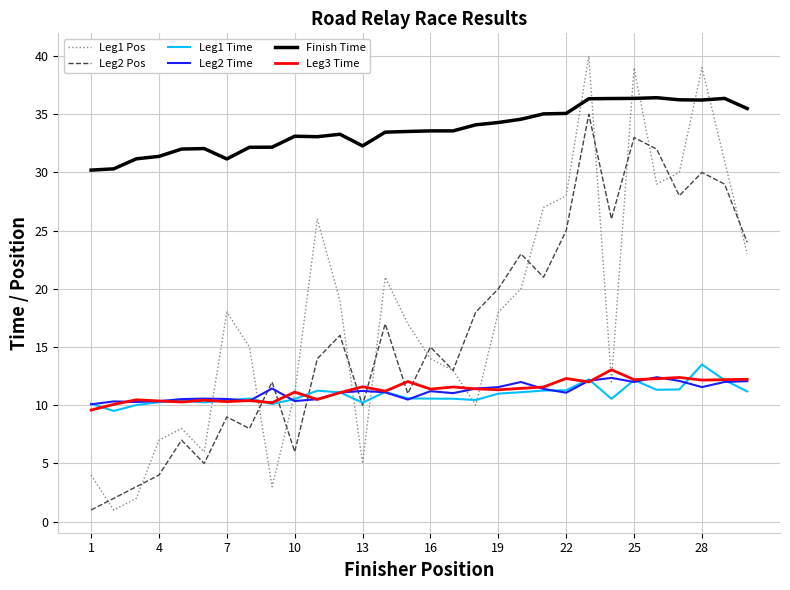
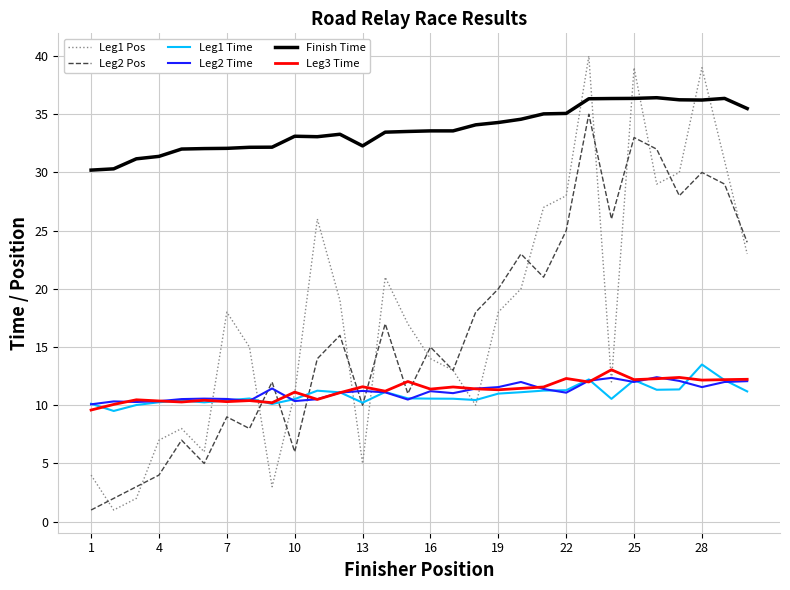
Finish Time, 7: 31.2 -> 32.1
